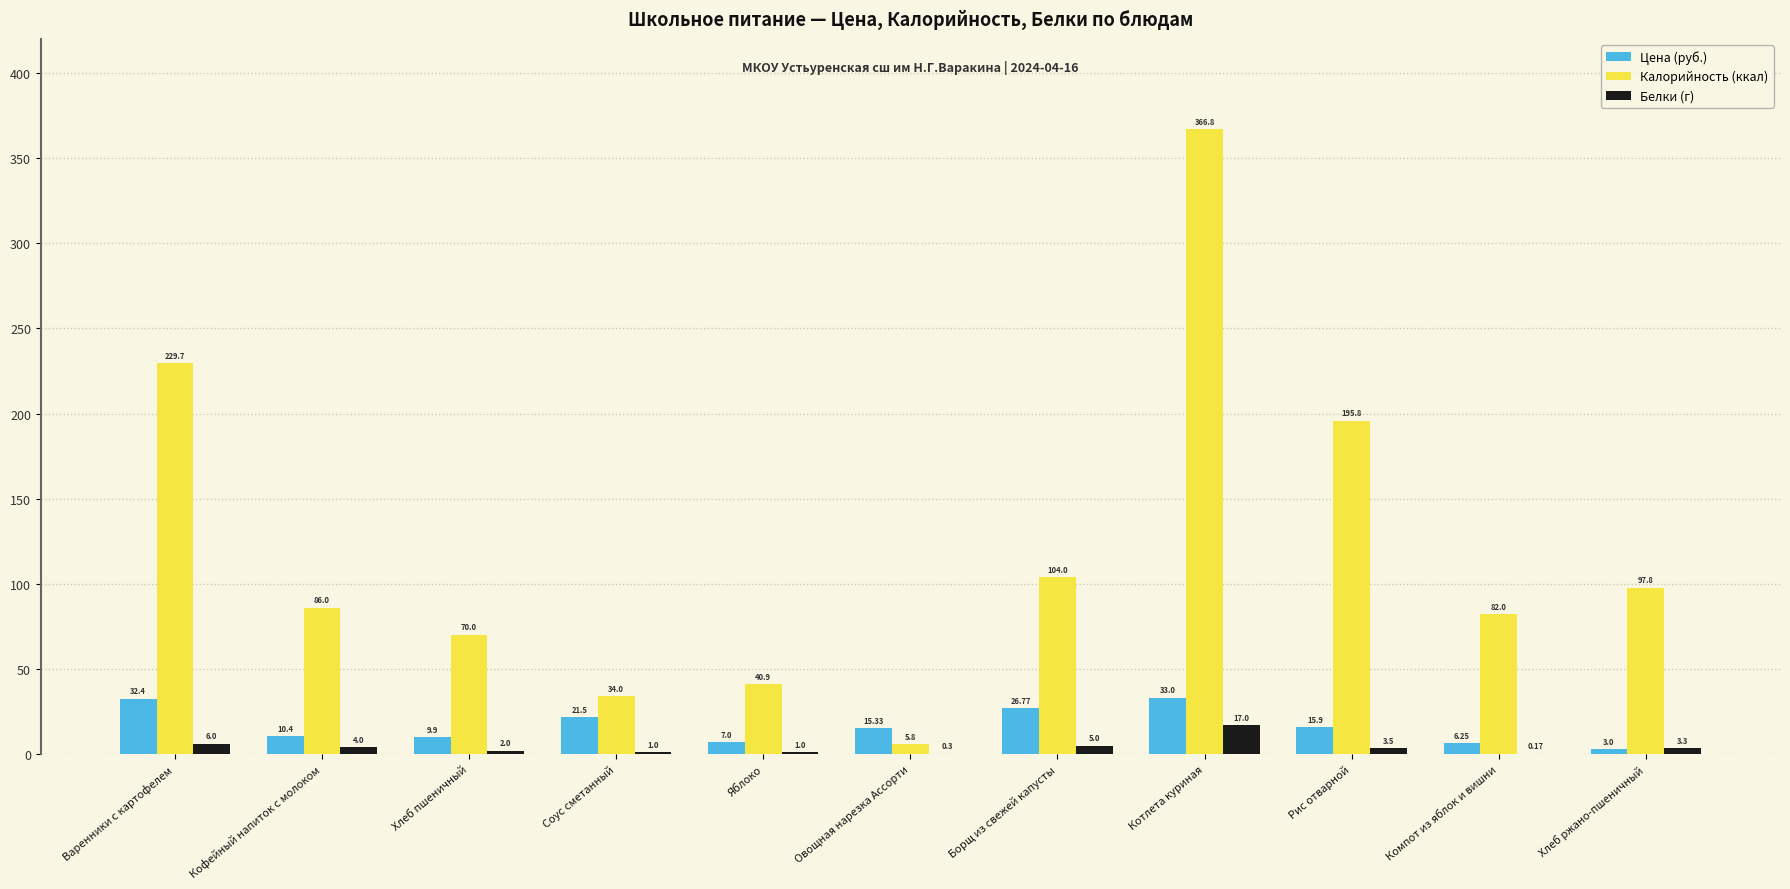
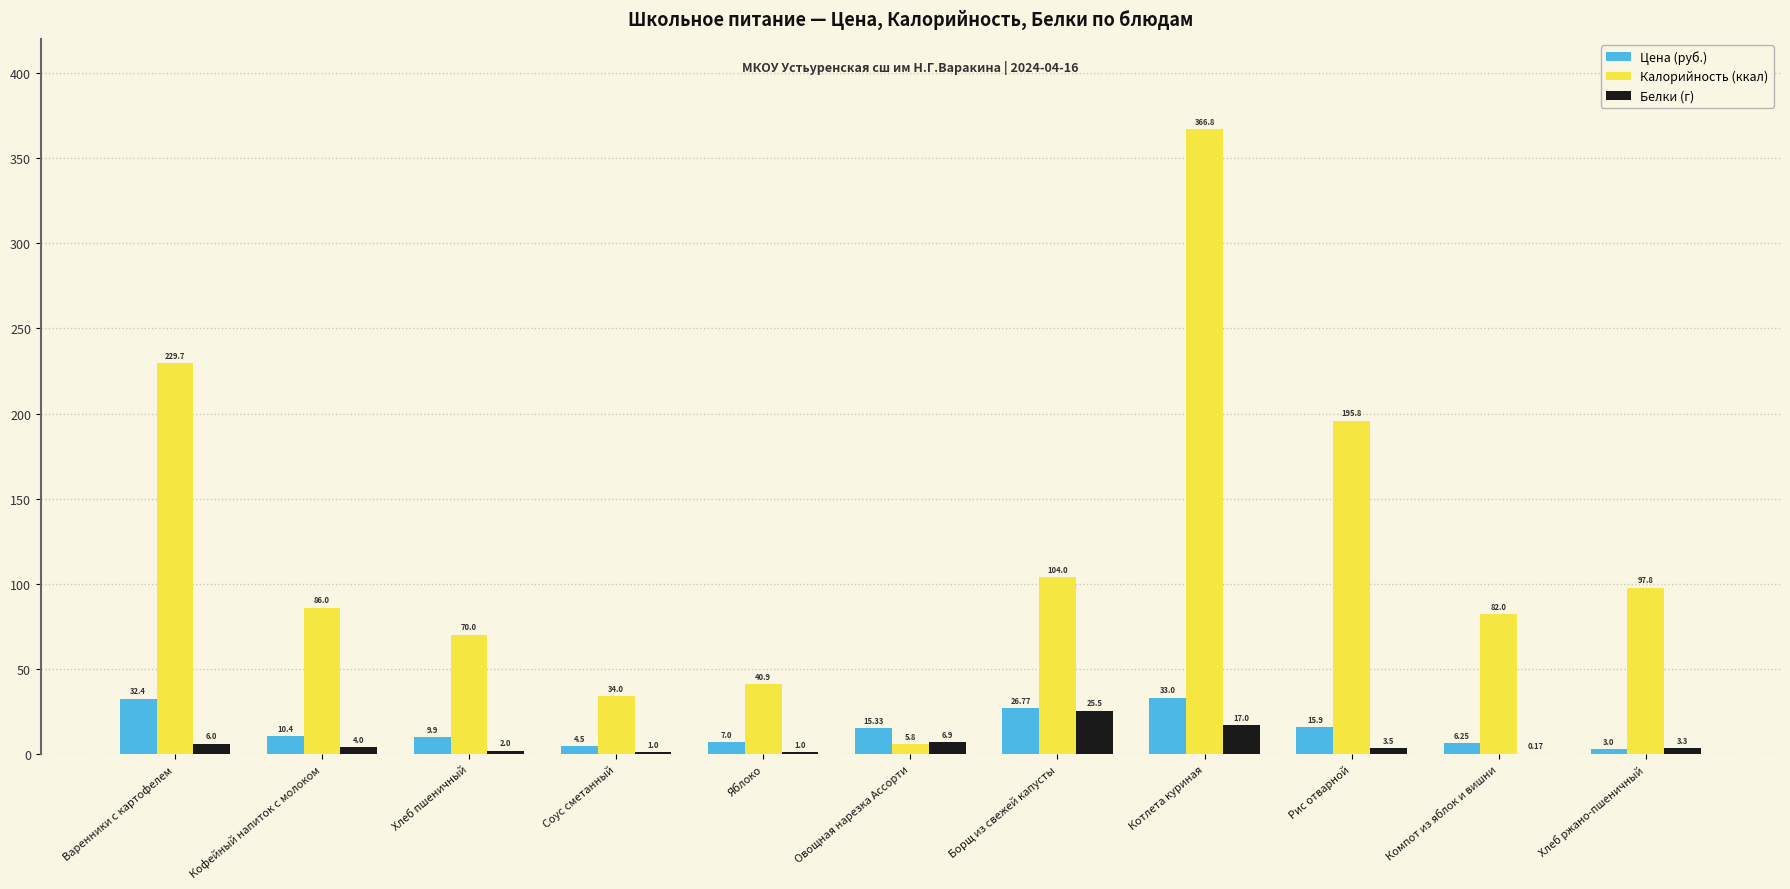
Цена (руб.), Соус сметанный: 21.5 -> 4.5
Белки (г), Овощная нарезка Ассорти: 0.3 -> 6.9
Белки (г), Борщ из свежей капусты: 5.0 -> 25.5
